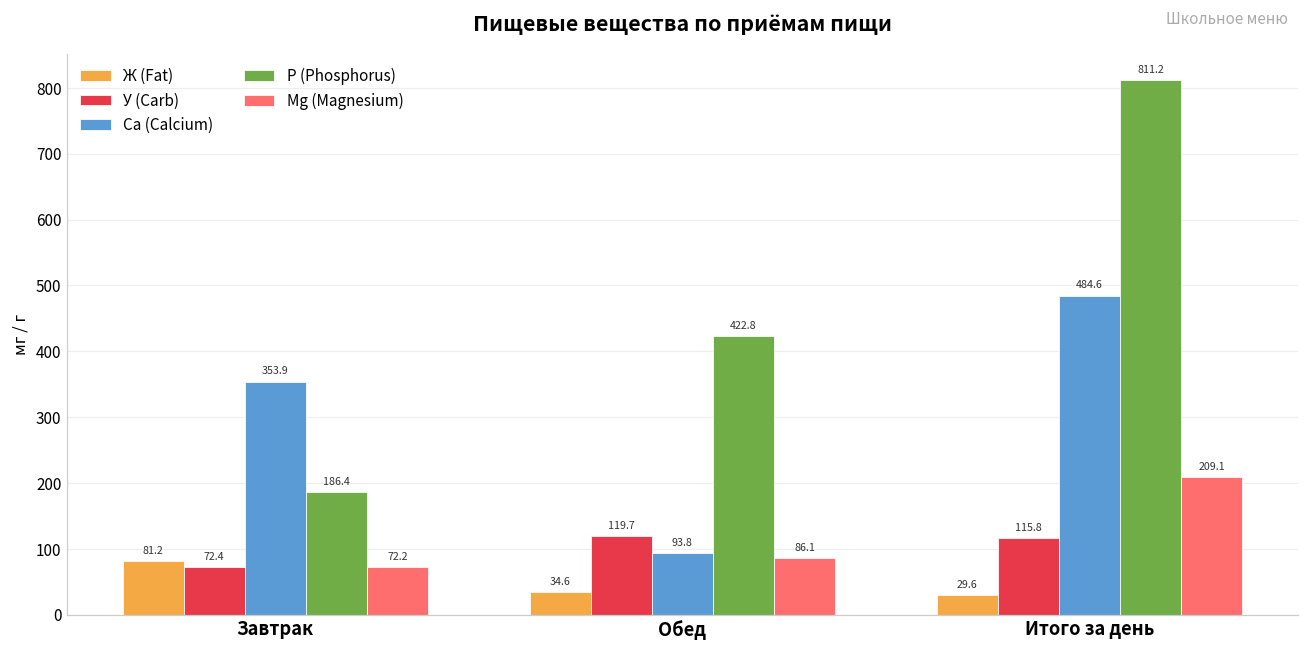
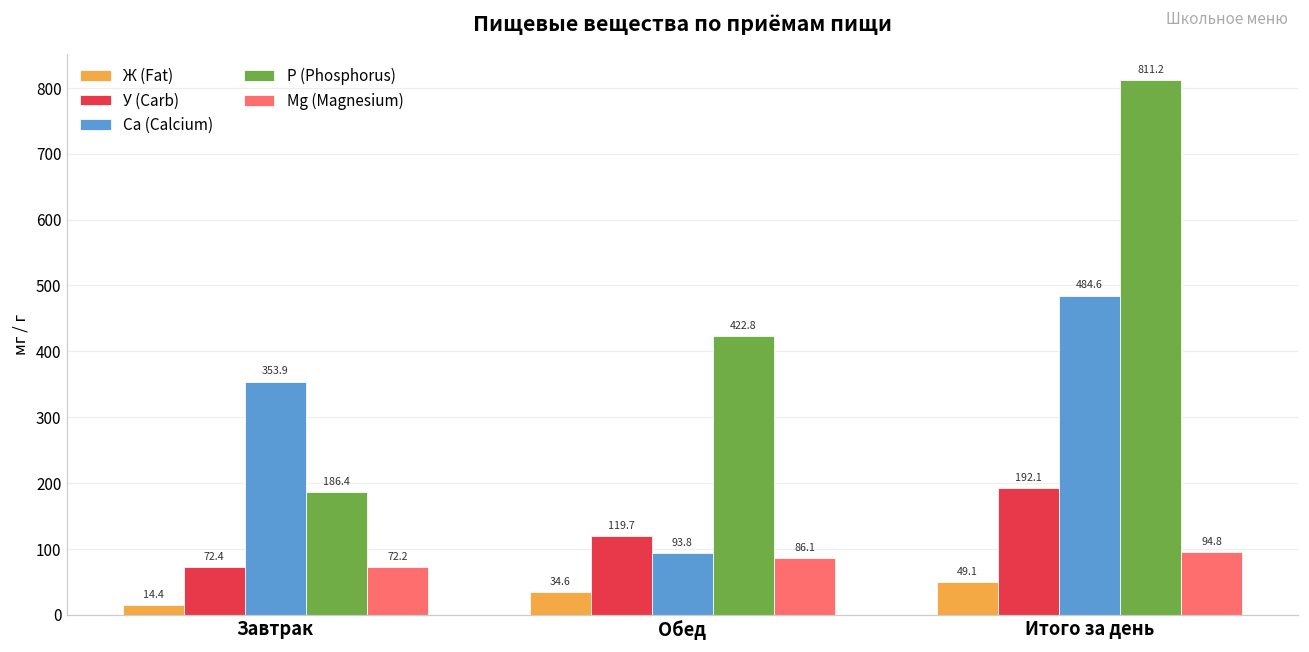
Ж (Fat), Завтрак: 81.2 -> 14.4
Ж (Fat), Итого за день: 29.6 -> 49.1
У (Carb), Итого за день: 115.8 -> 192.1
Mg (Magnesium), Итого за день: 209.1 -> 94.8
